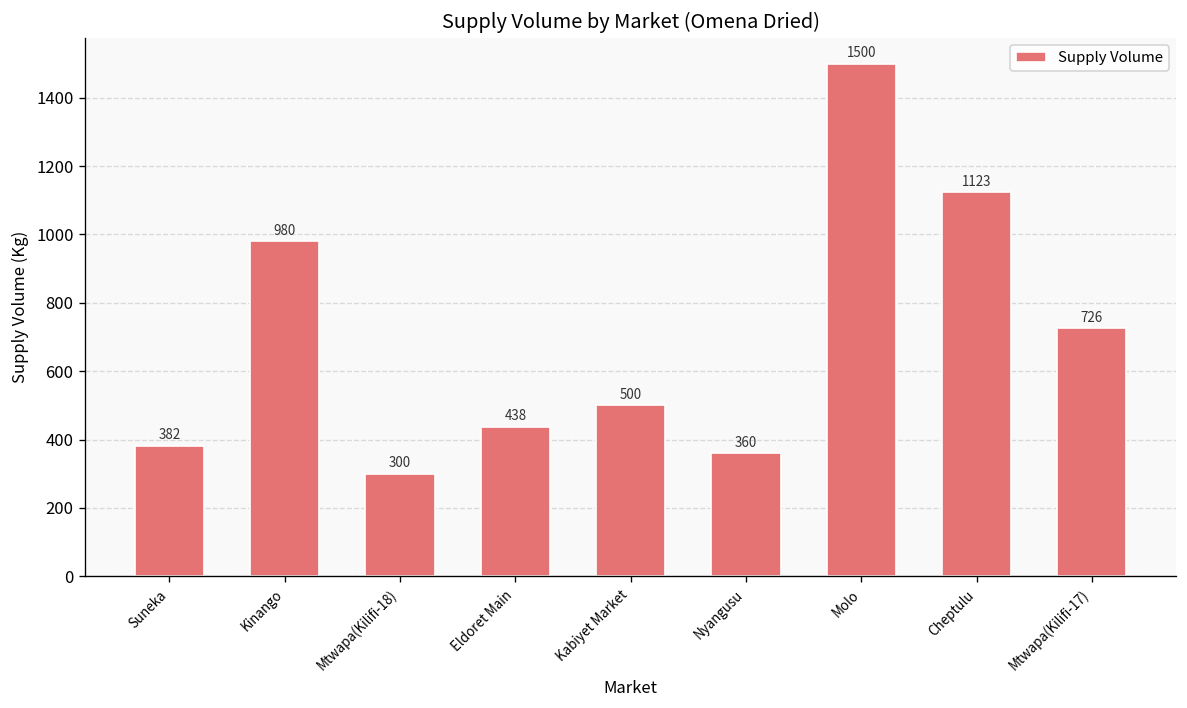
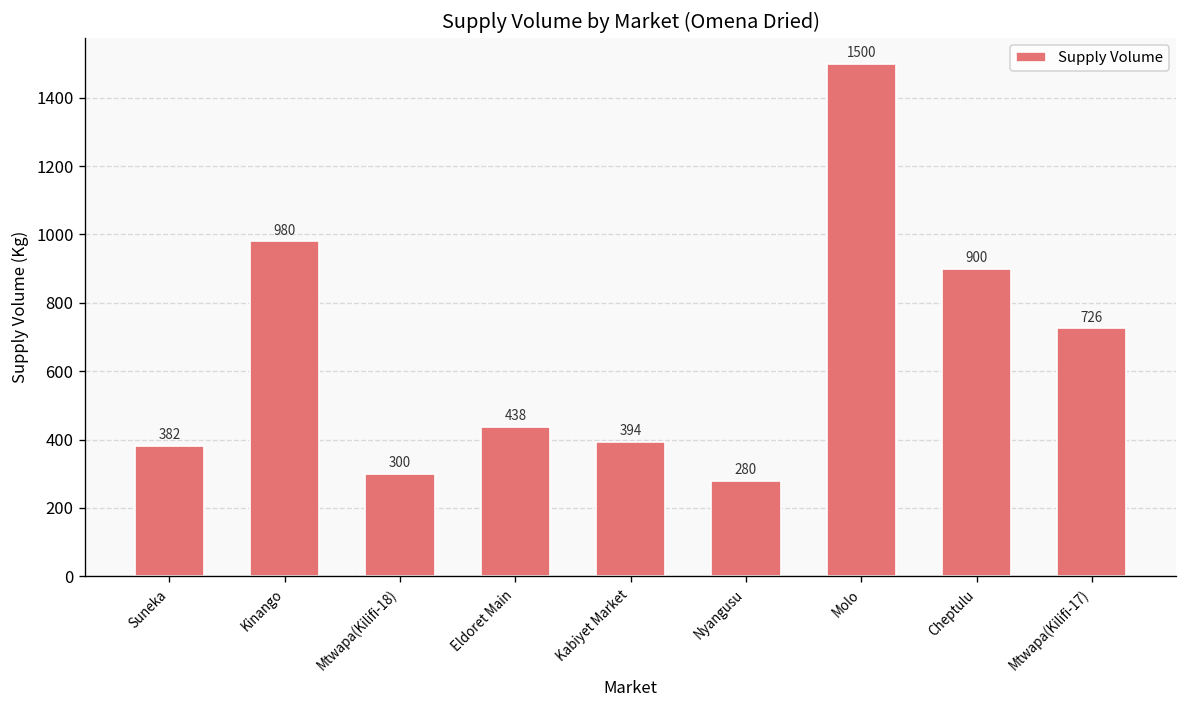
Kabiyet Market: 500 -> 394
Nyangusu: 360 -> 280
Cheptulu: 1123 -> 900
